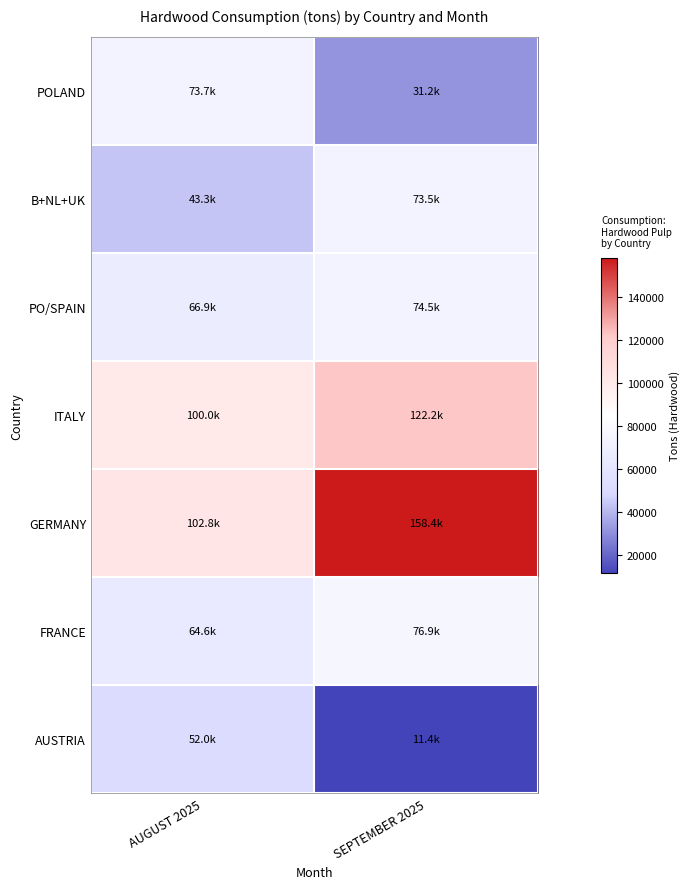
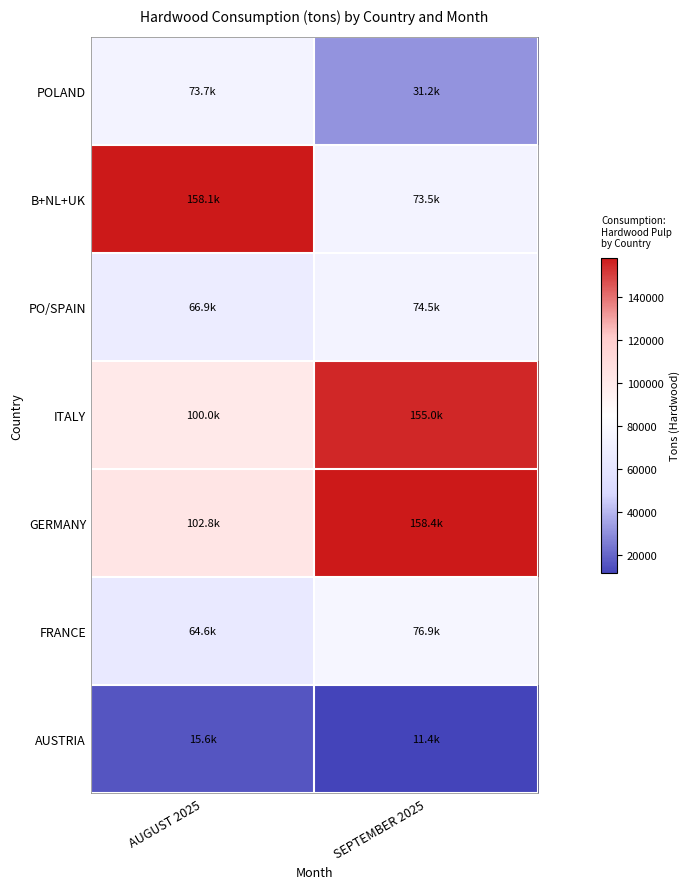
B+NL+UK, AUGUST 2025: 43.3k -> 158.1k
ITALY, SEPTEMBER 2025: 122.2k -> 155.0k
AUSTRIA, AUGUST 2025: 52.0k -> 15.6k
